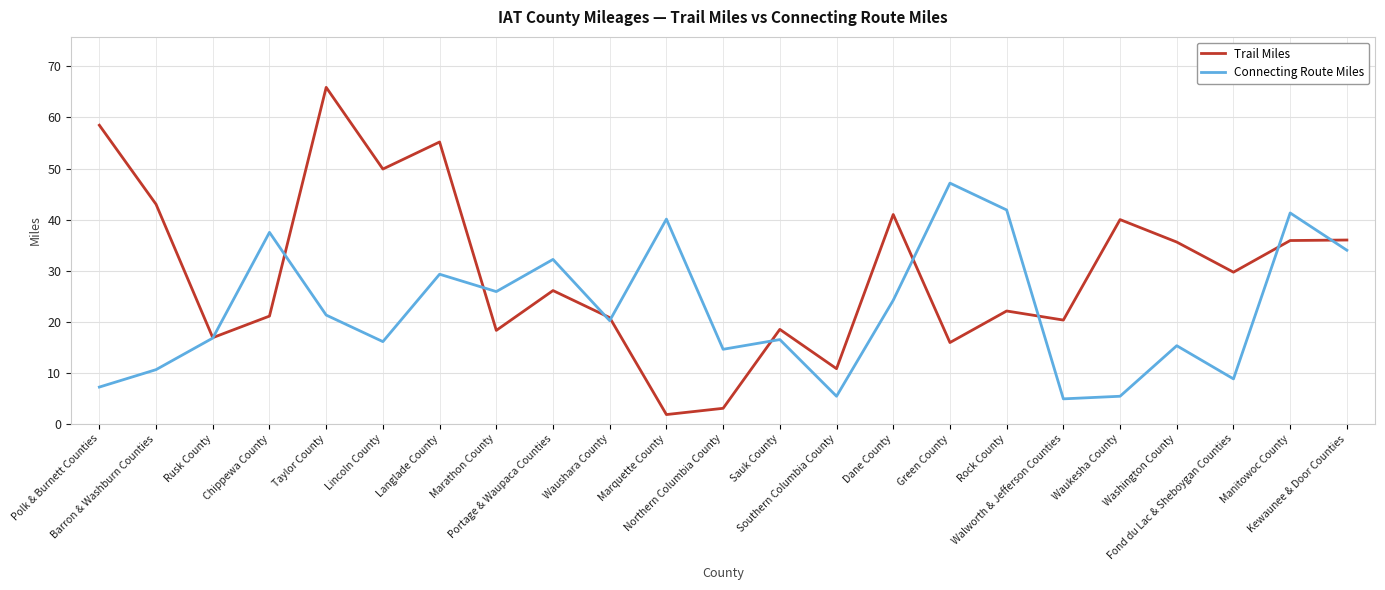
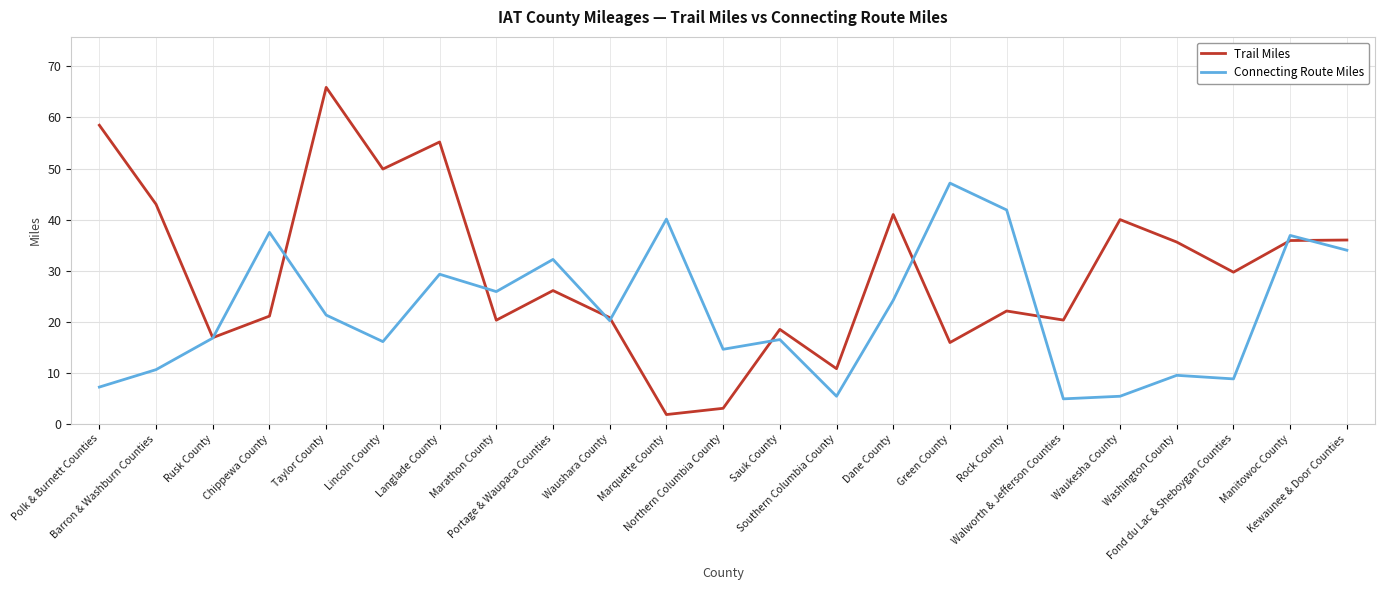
Trail Miles, Marathon County: 18 -> 20
Connecting Route Miles, Washington County: 15 -> 10
Connecting Route Miles, Manitowoc County: 41 -> 37
